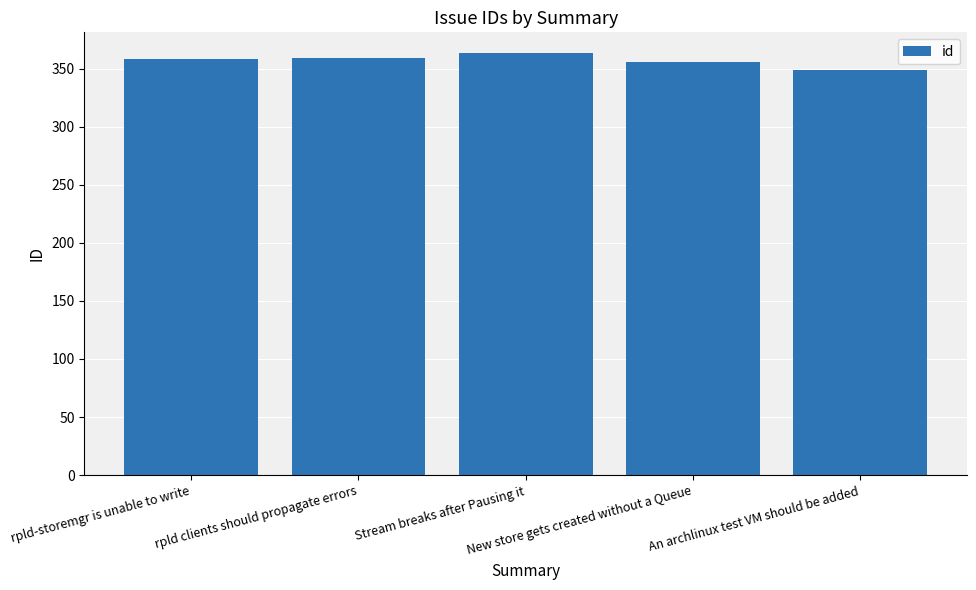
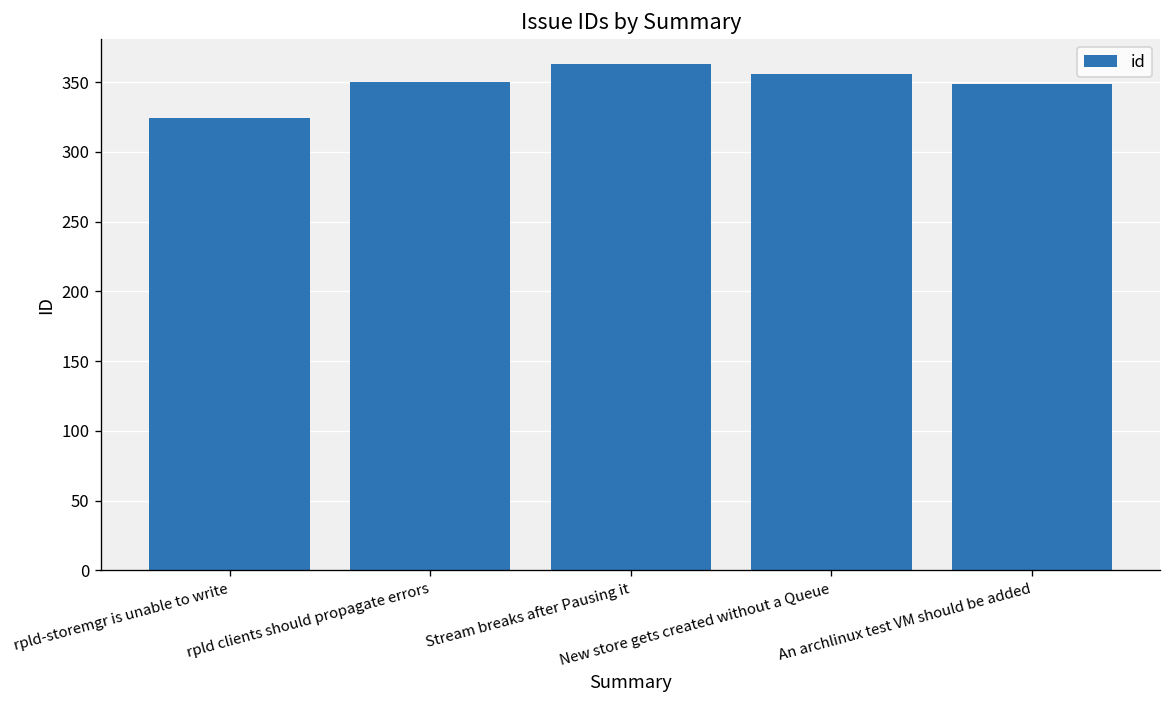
rpld-storemgr is unable to write: 358 -> 324
rpld clients should propagate errors: 359 -> 350
